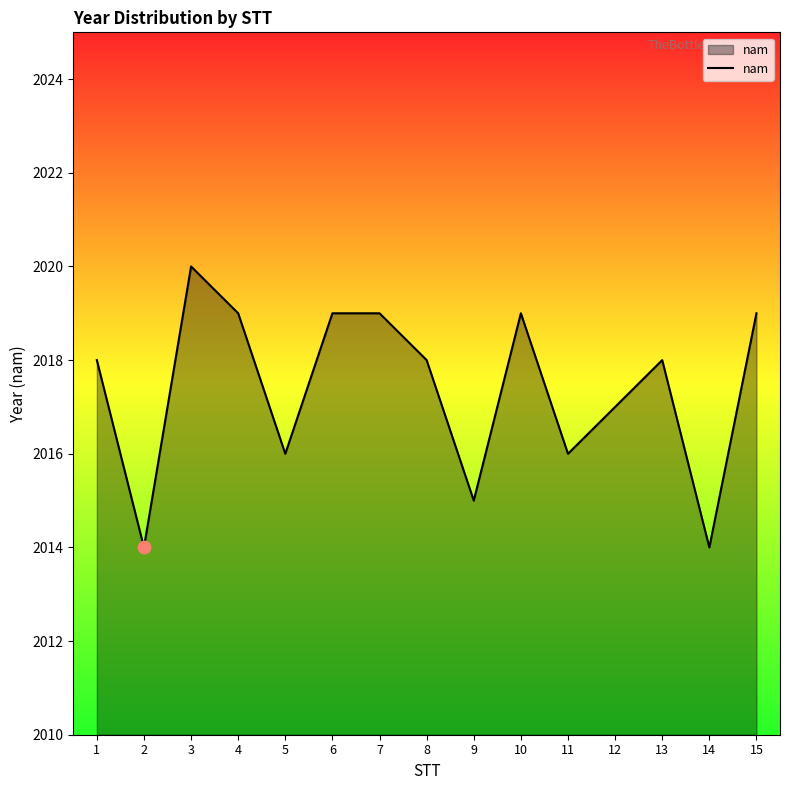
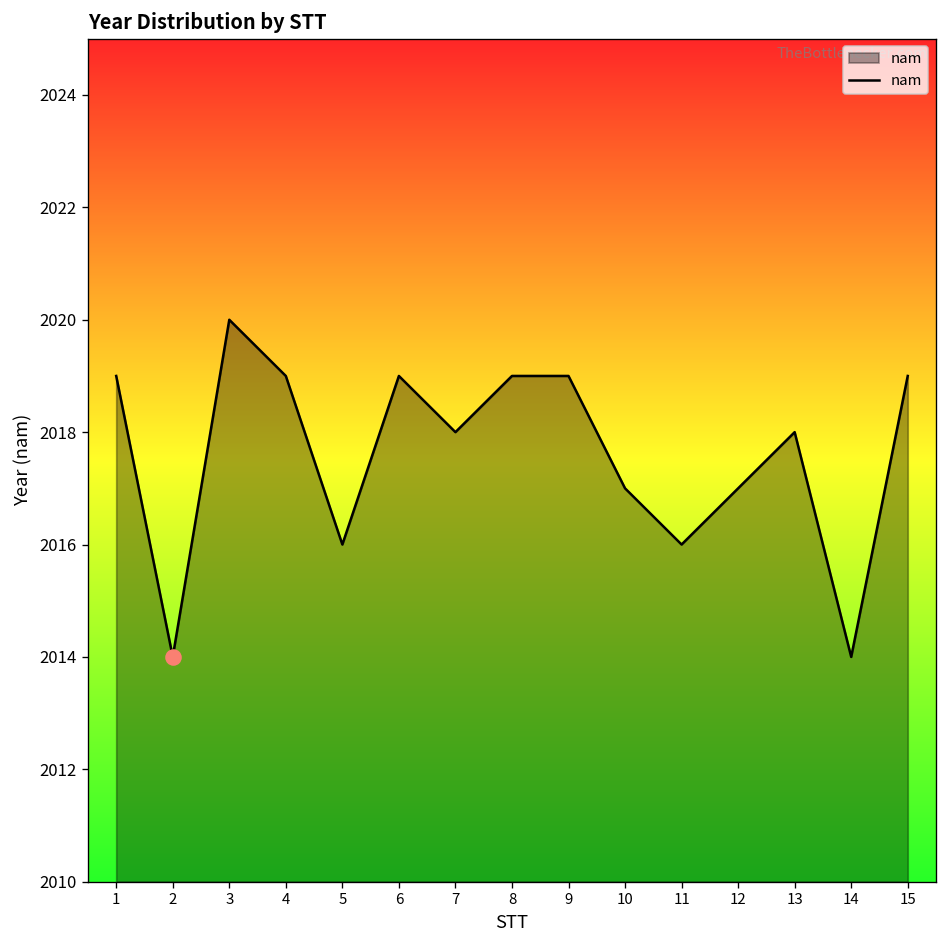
nam, 1: 2018 -> 2019
nam, 7: 2019 -> 2018
nam, 8: 2018 -> 2019
nam, 9: 2015 -> 2019
nam, 10: 2019 -> 2017
